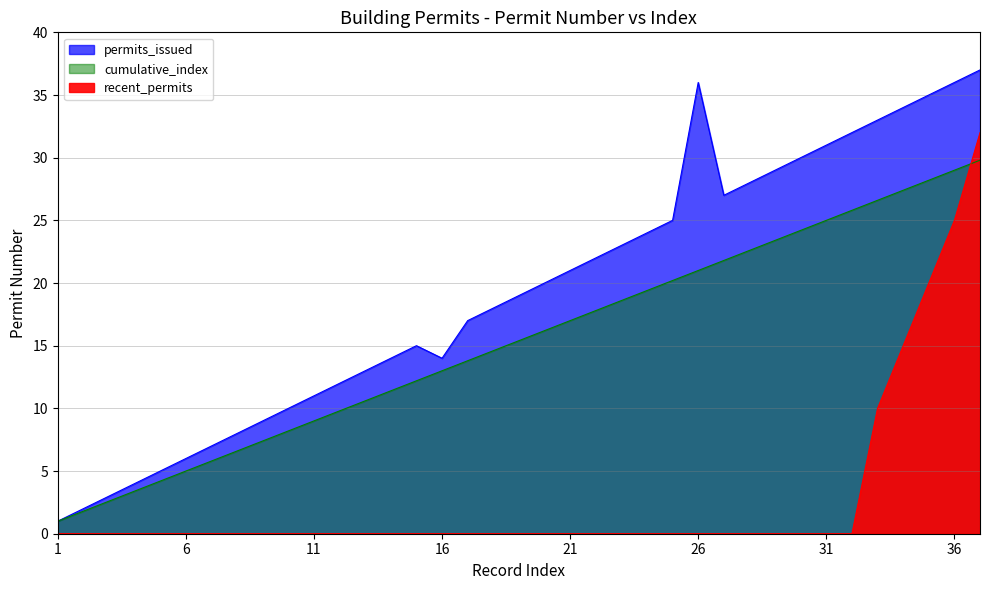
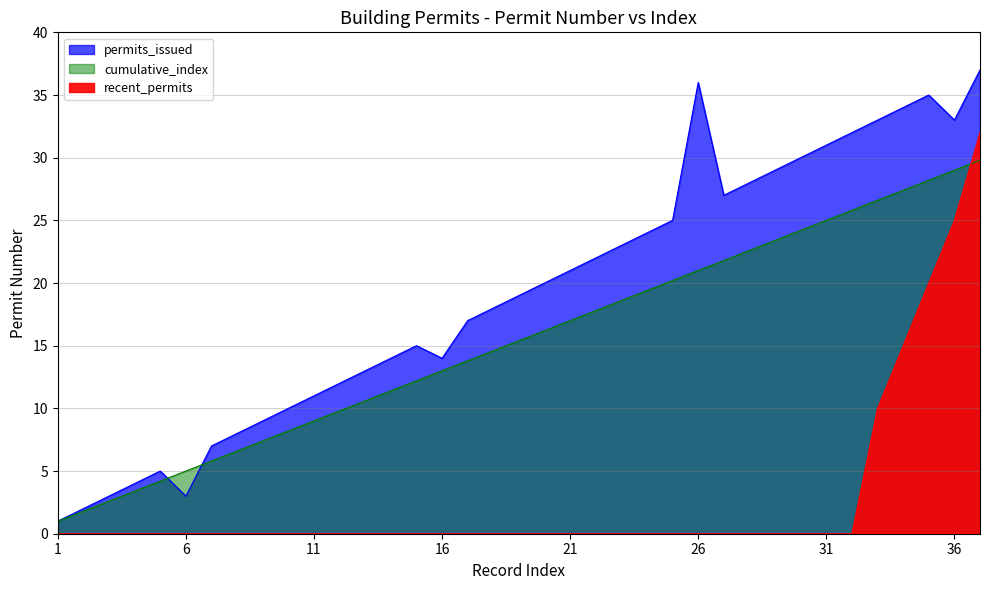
permits_issued, 6: 6 -> 3
permits_issued, 36: 36 -> 33
